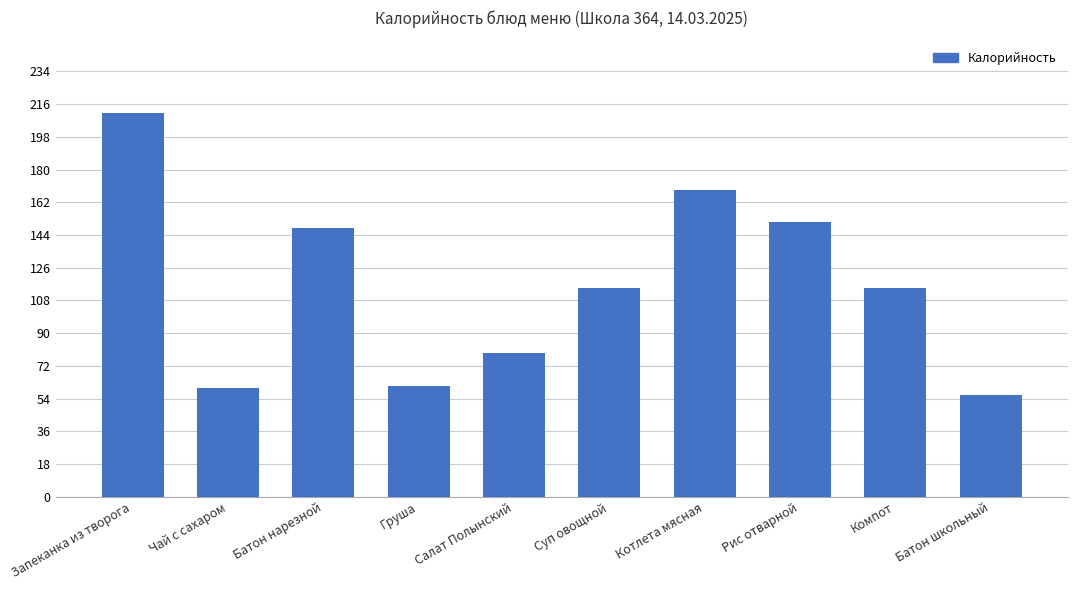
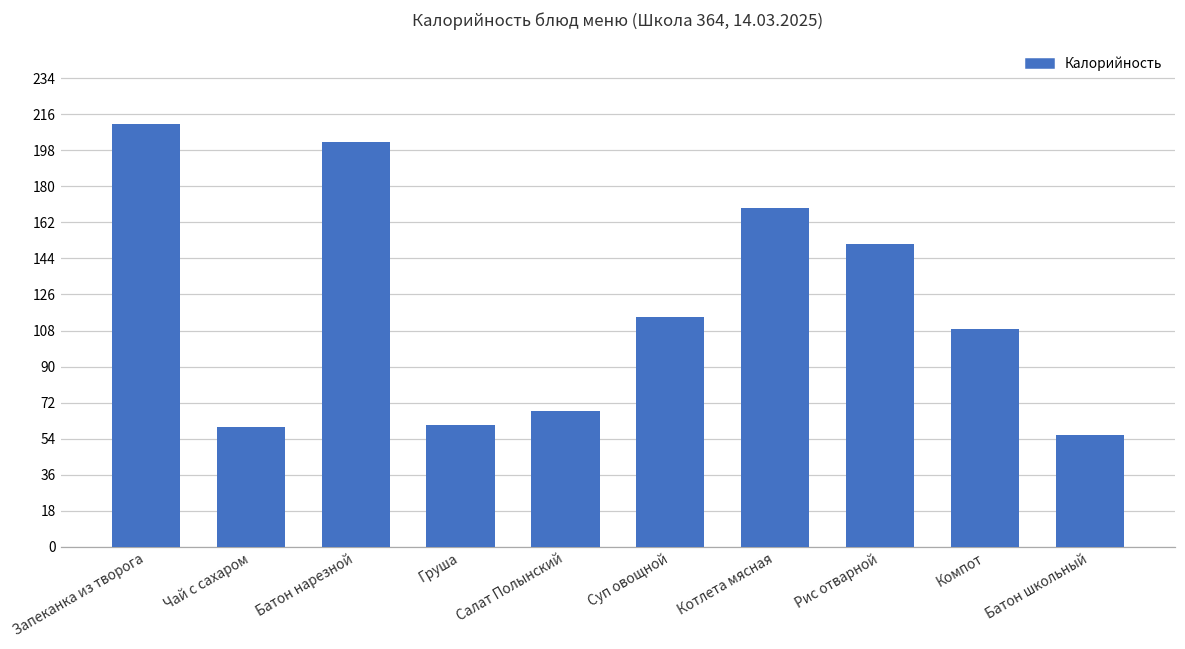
Батон нарезной: 148 -> 202
Салат Полынский: 79 -> 68
Компот: 115 -> 109
